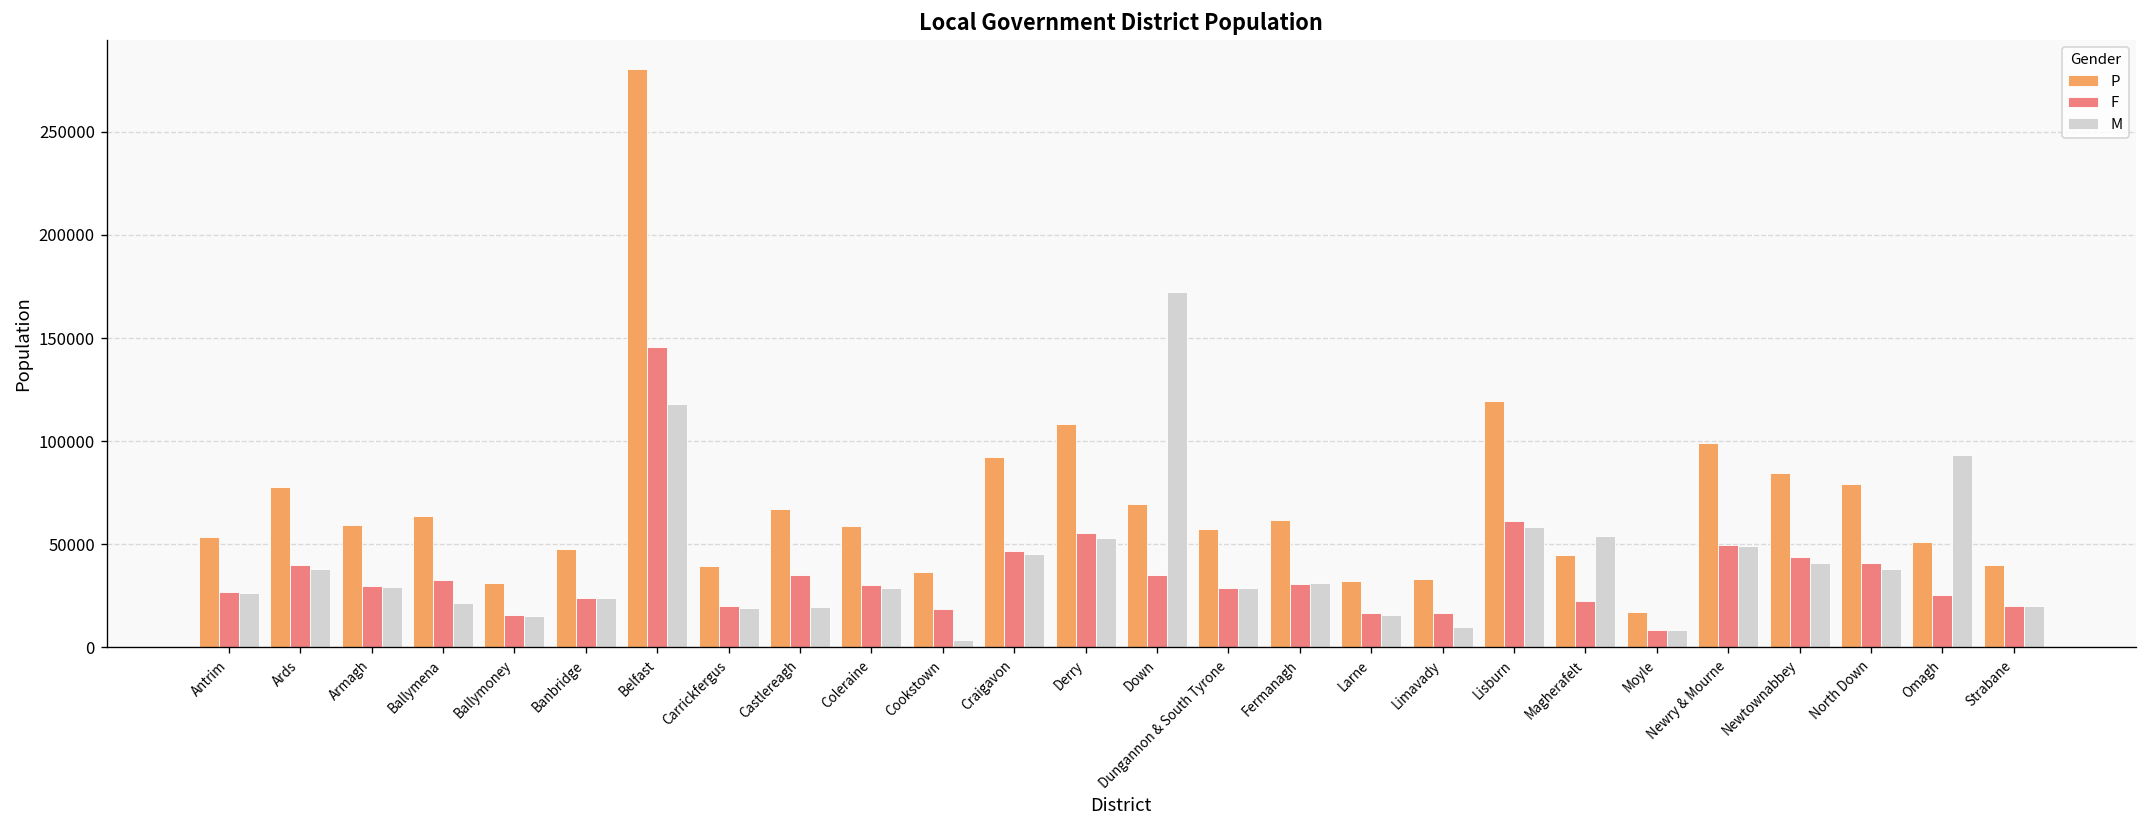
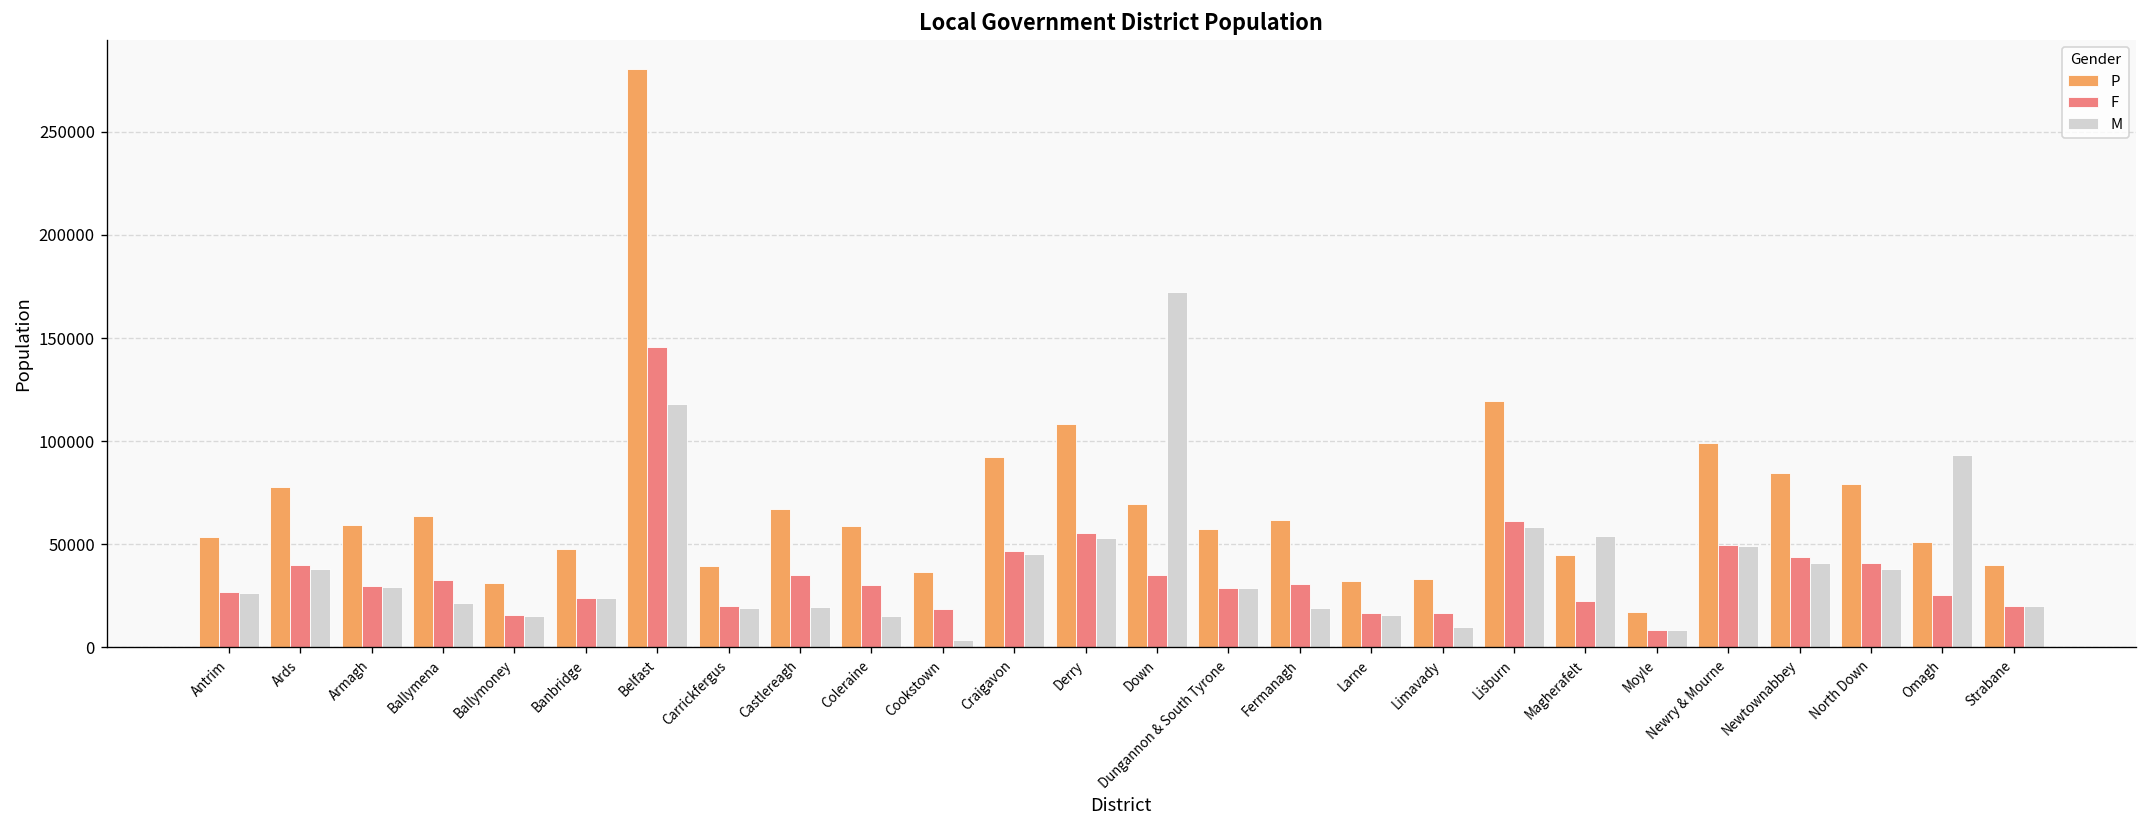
M, Coleraine: 29000 -> 15000
M, Fermanagh: 31000 -> 19000
